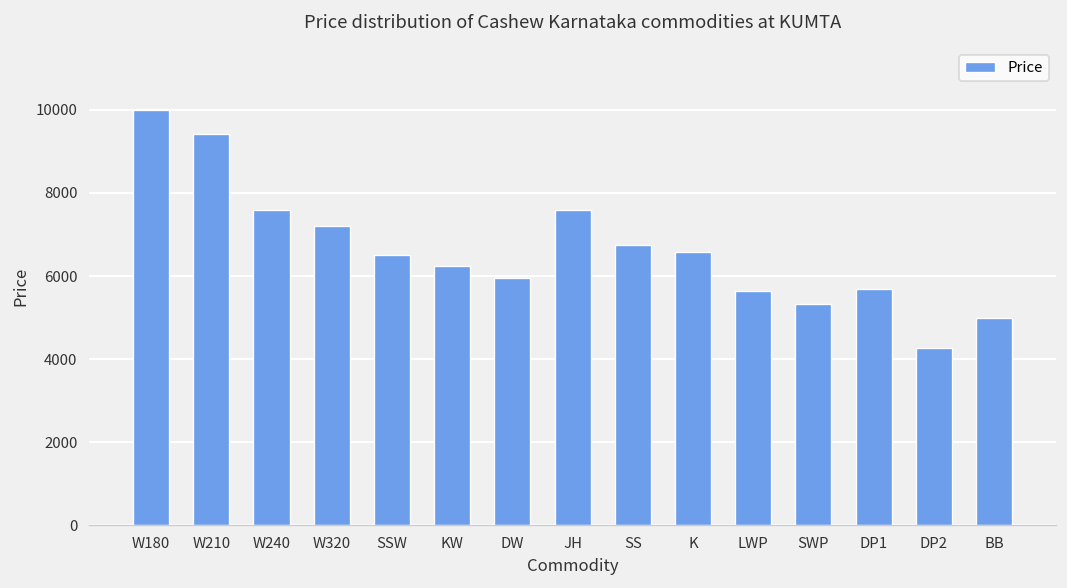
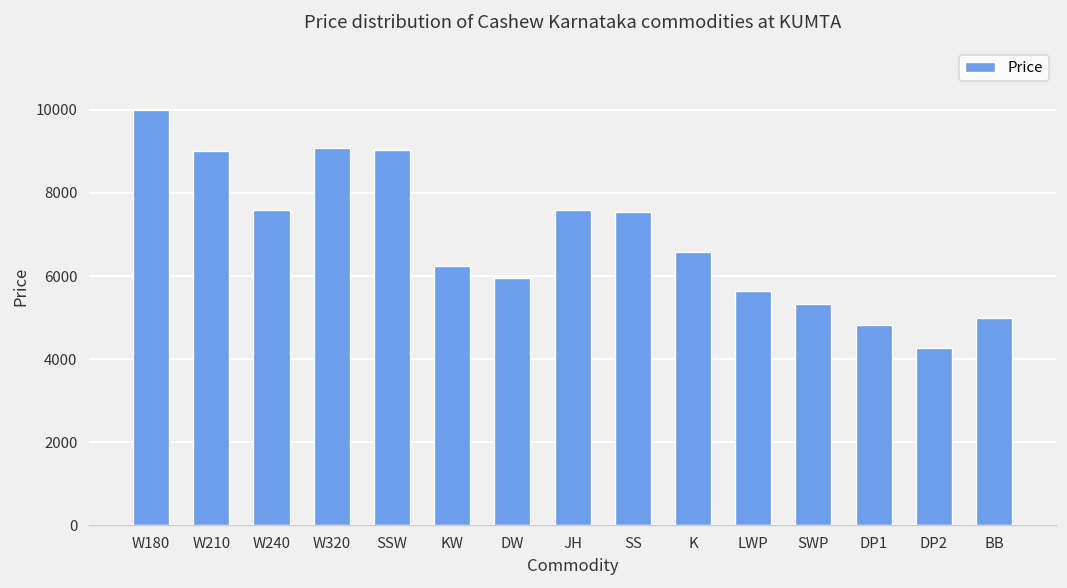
W210: 9400 -> 9000
W320: 7200 -> 9100
SSW: 6500 -> 9000
SS: 6800 -> 7500
DP1: 5700 -> 4800
